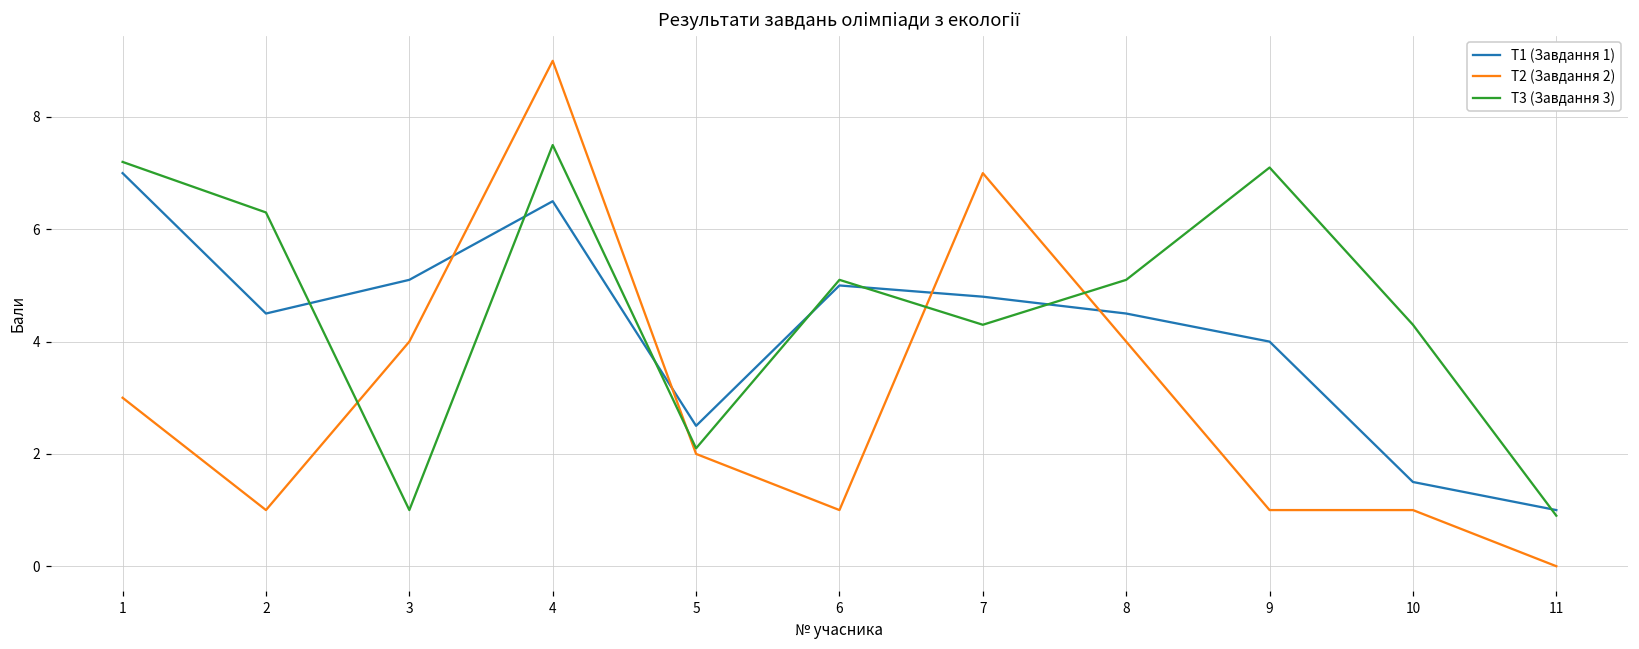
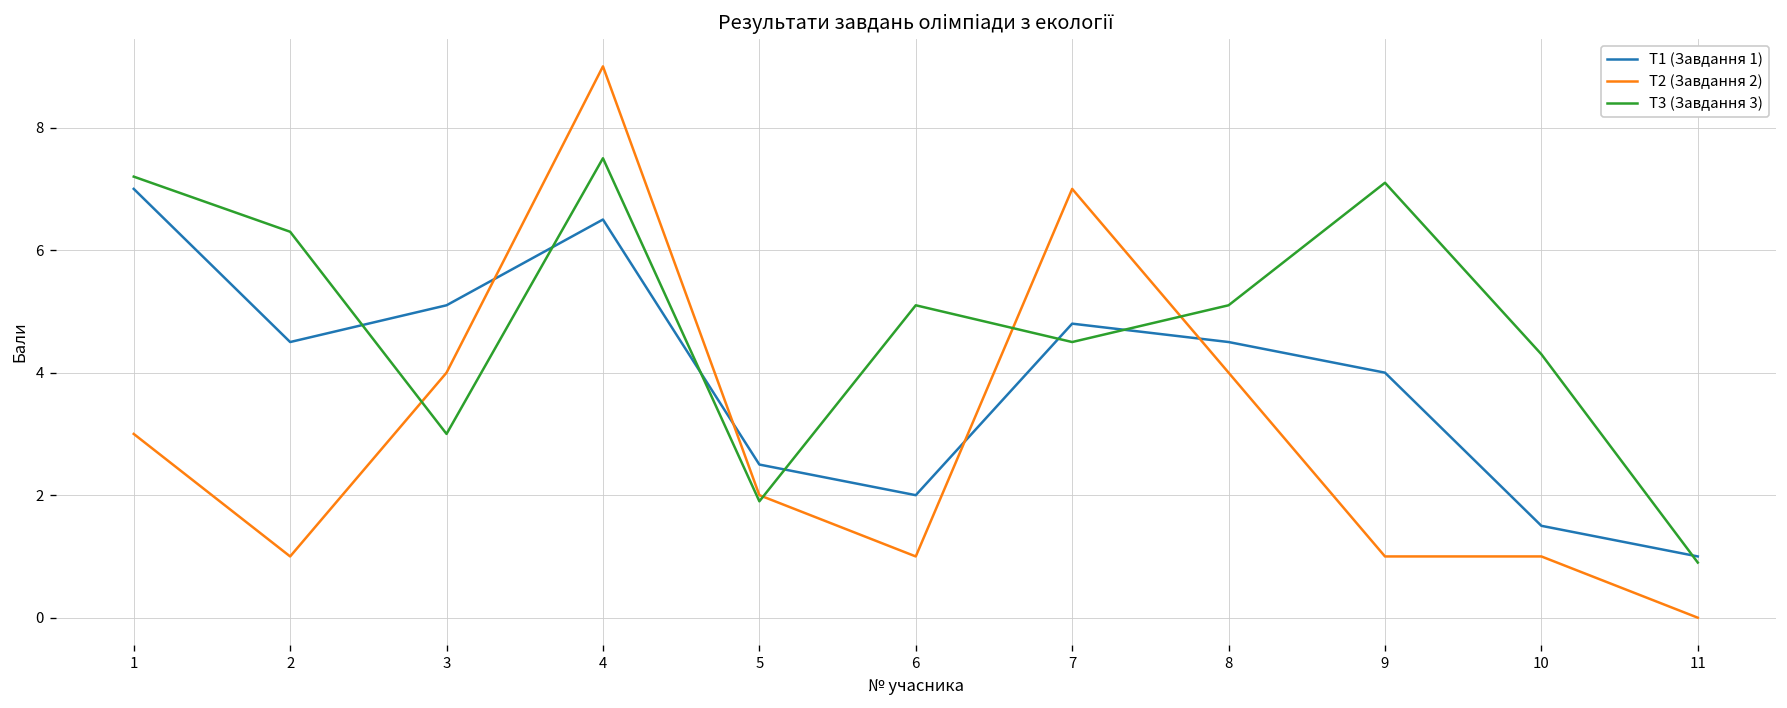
T3 (Завдання 3), 3: 1 -> 3
T3 (Завдання 3), 5: 2.1 -> 1.9
T1 (Завдання 1), 6: 5 -> 2
T3 (Завдання 3), 7: 4.3 -> 4.5
